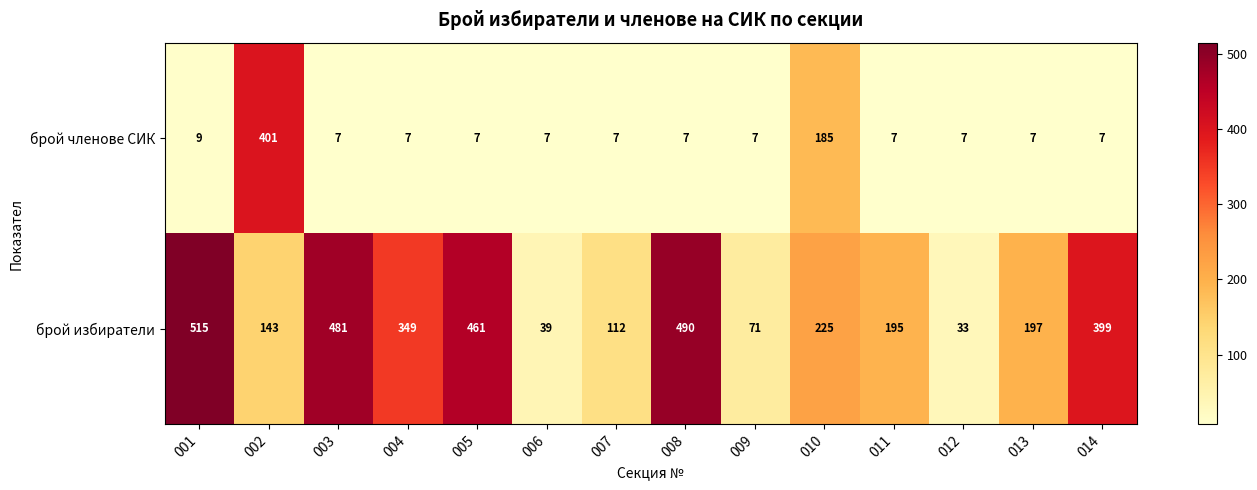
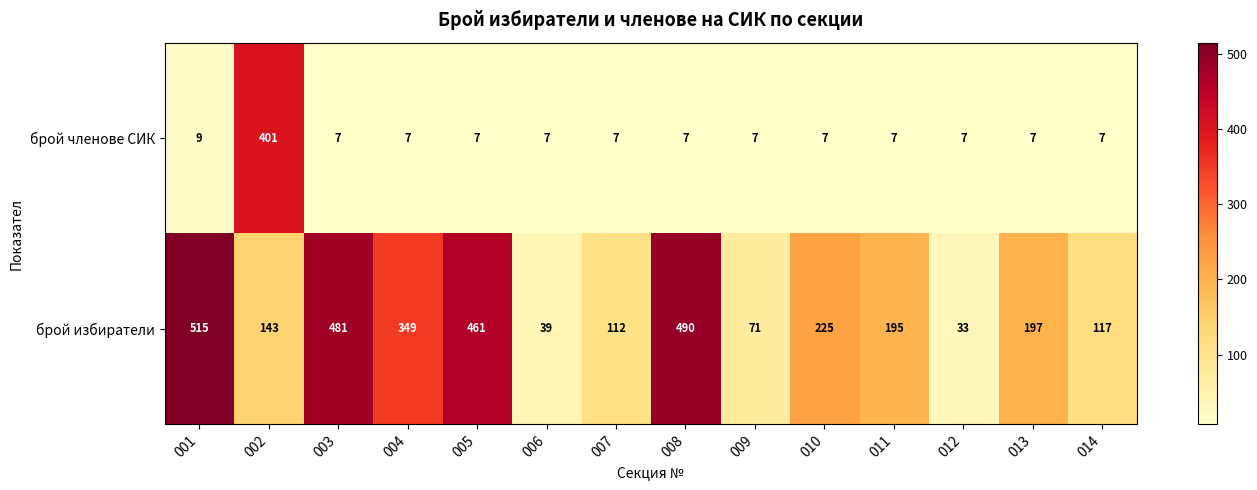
брой членове СИК, 010: 185 -> 7
брой избиратели, 014: 399 -> 117
